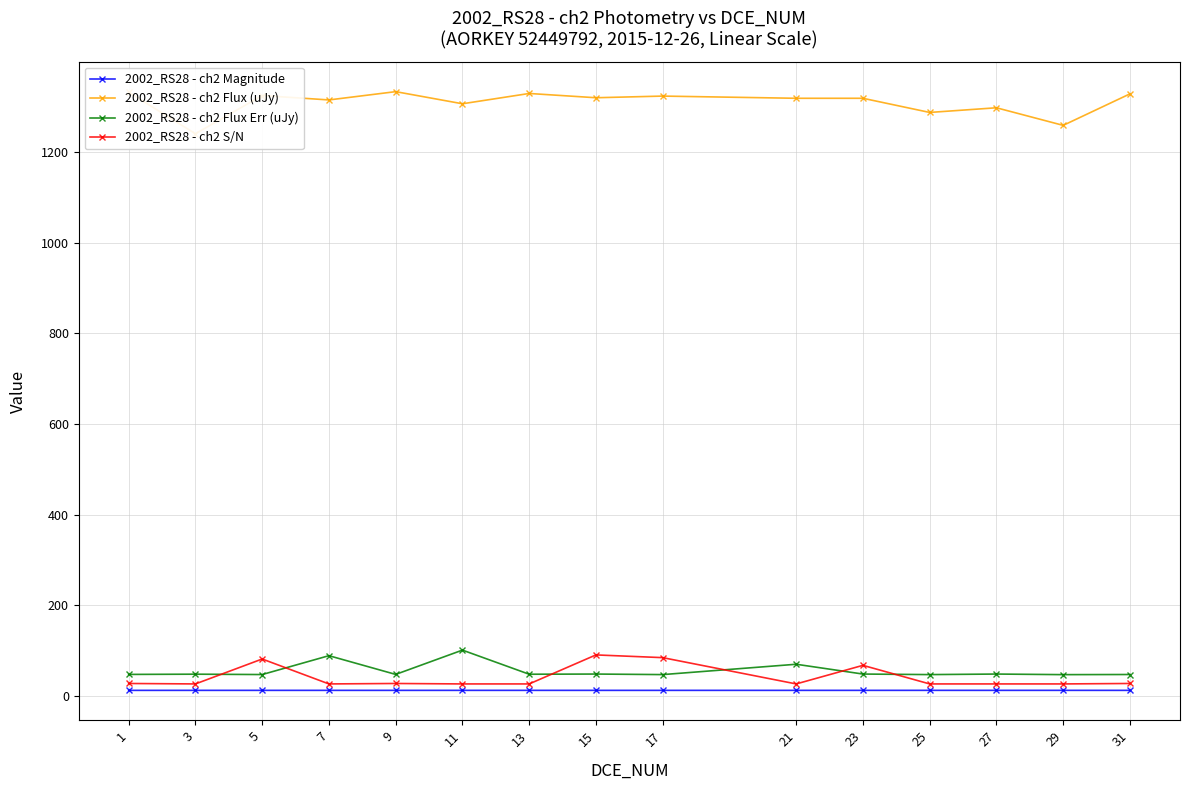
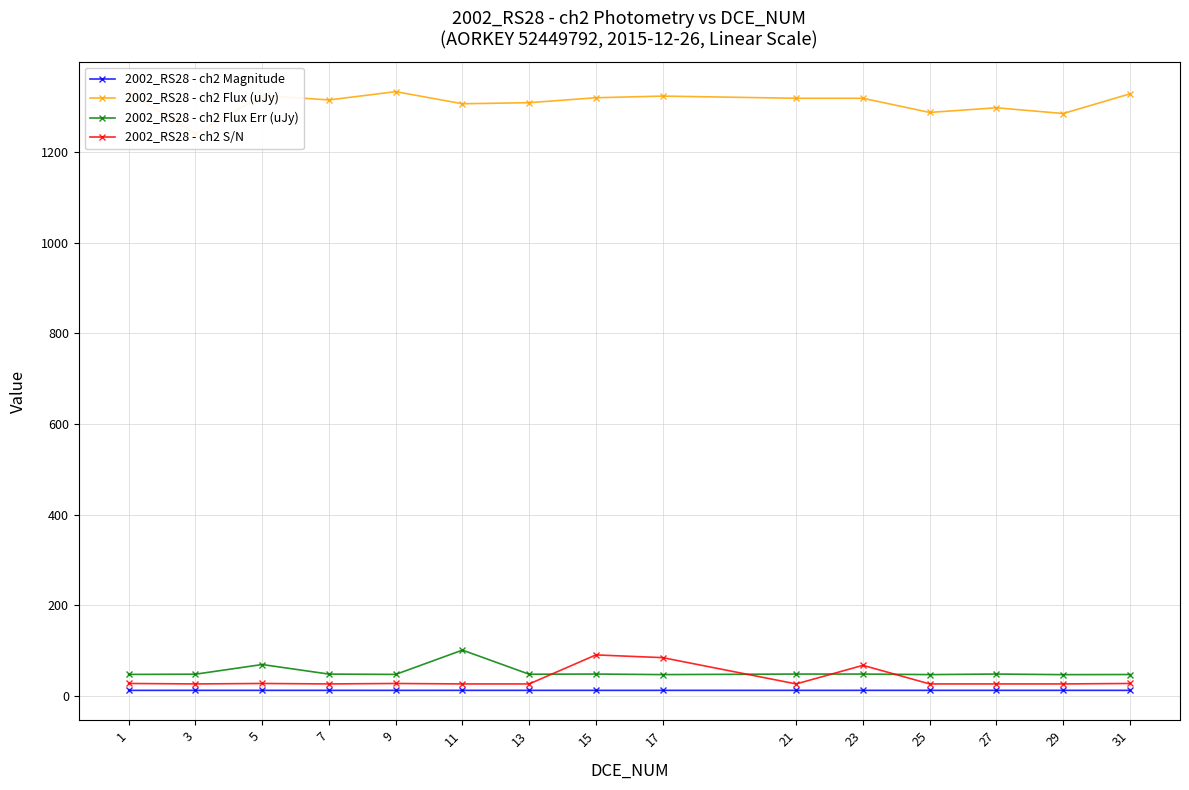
2002_RS28 - ch2 Flux Err (uJy), 5: 50 -> 70
2002_RS28 - ch2 S/N, 5: 80 -> 30
2002_RS28 - ch2 Flux Err (uJy), 7: 90 -> 50
2002_RS28 - ch2 Flux (uJy), 13: 1330 -> 1310
2002_RS28 - ch2 Flux Err (uJy), 21: 70 -> 50
2002_RS28 - ch2 Flux (uJy), 29: 1260 -> 1290
